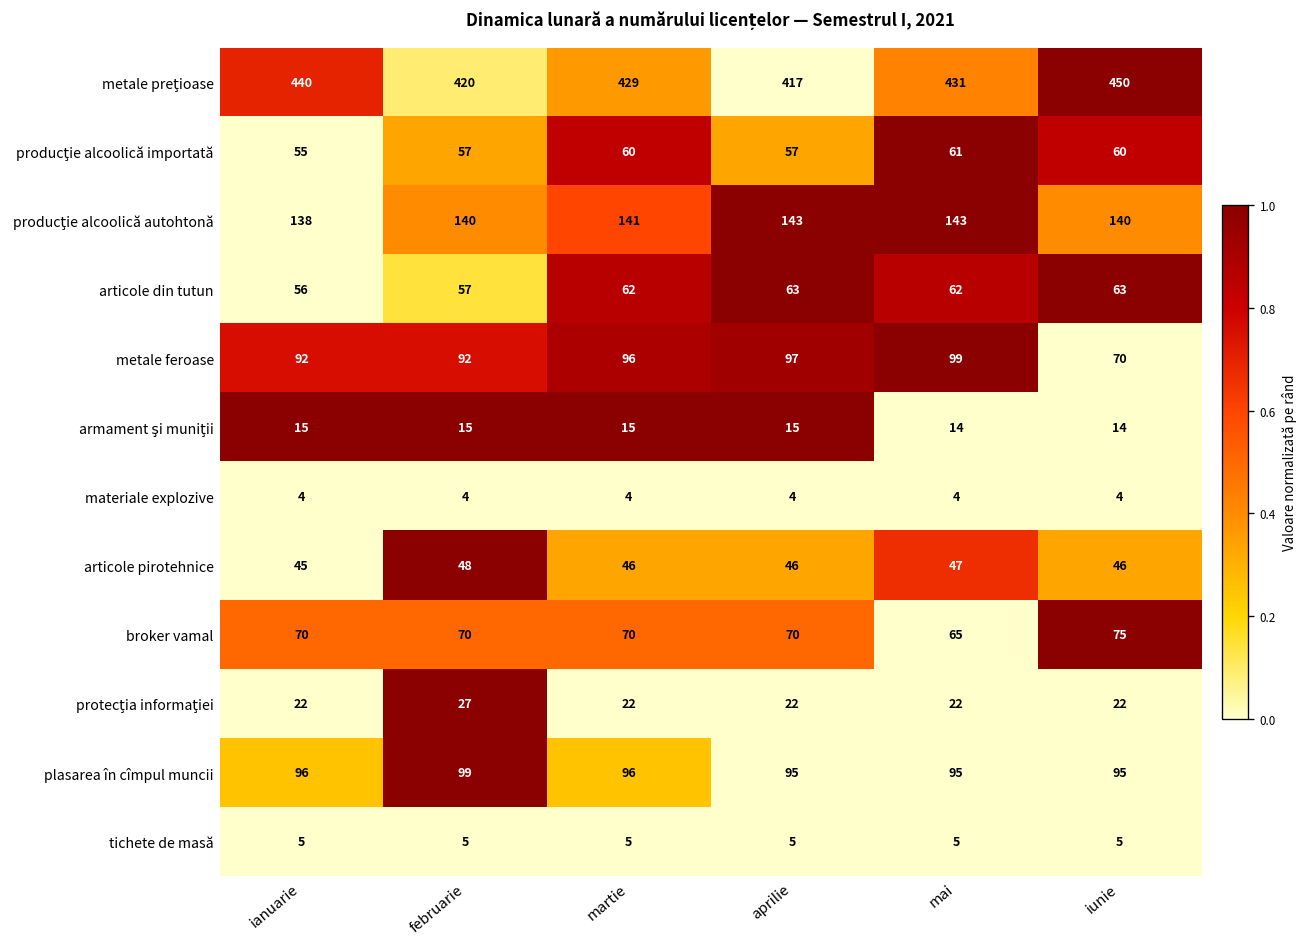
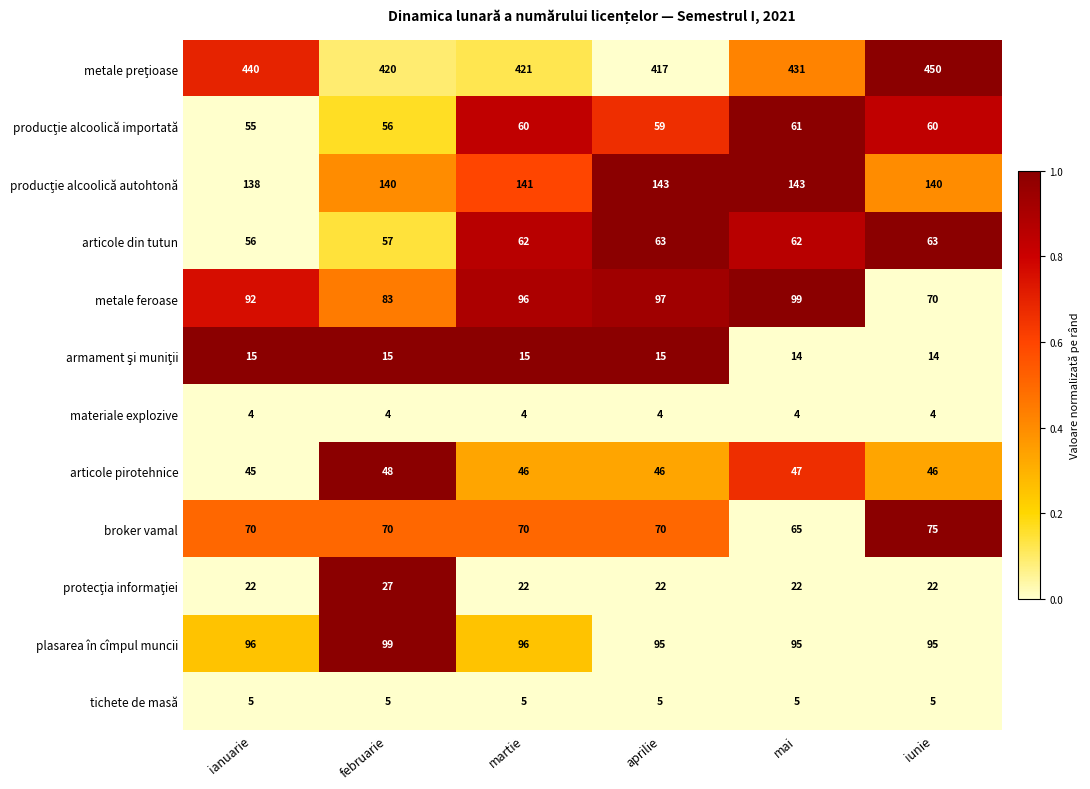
metale preţioase, martie: 429 -> 421
producţie alcoolică importată, februarie: 57 -> 56
producţie alcoolică importată, aprilie: 57 -> 59
metale feroase, februarie: 92 -> 83
